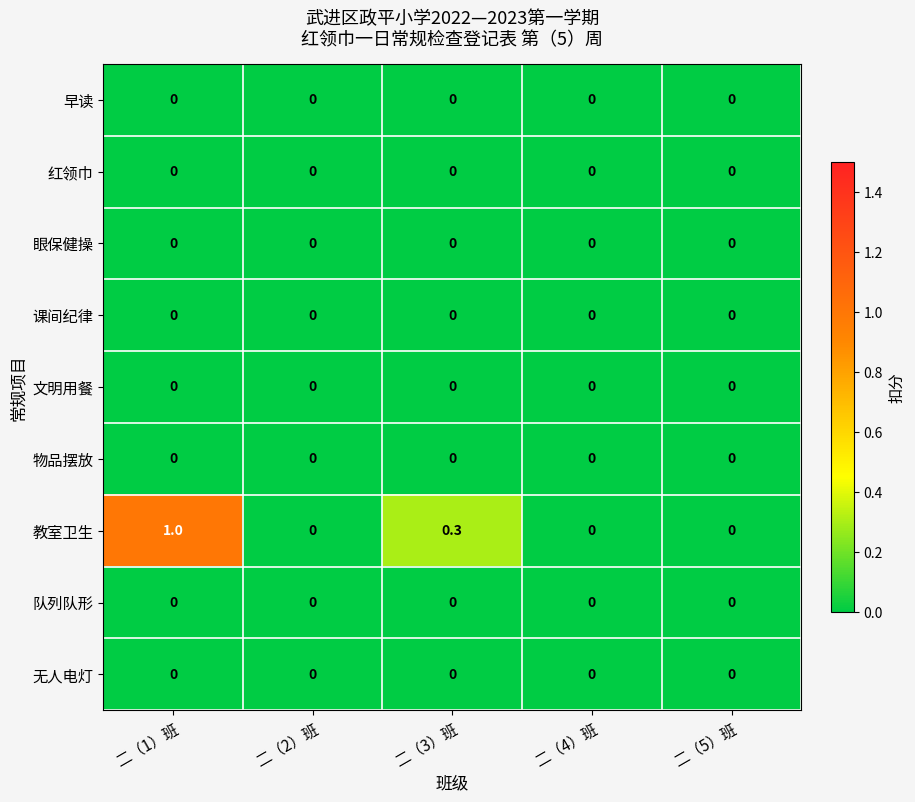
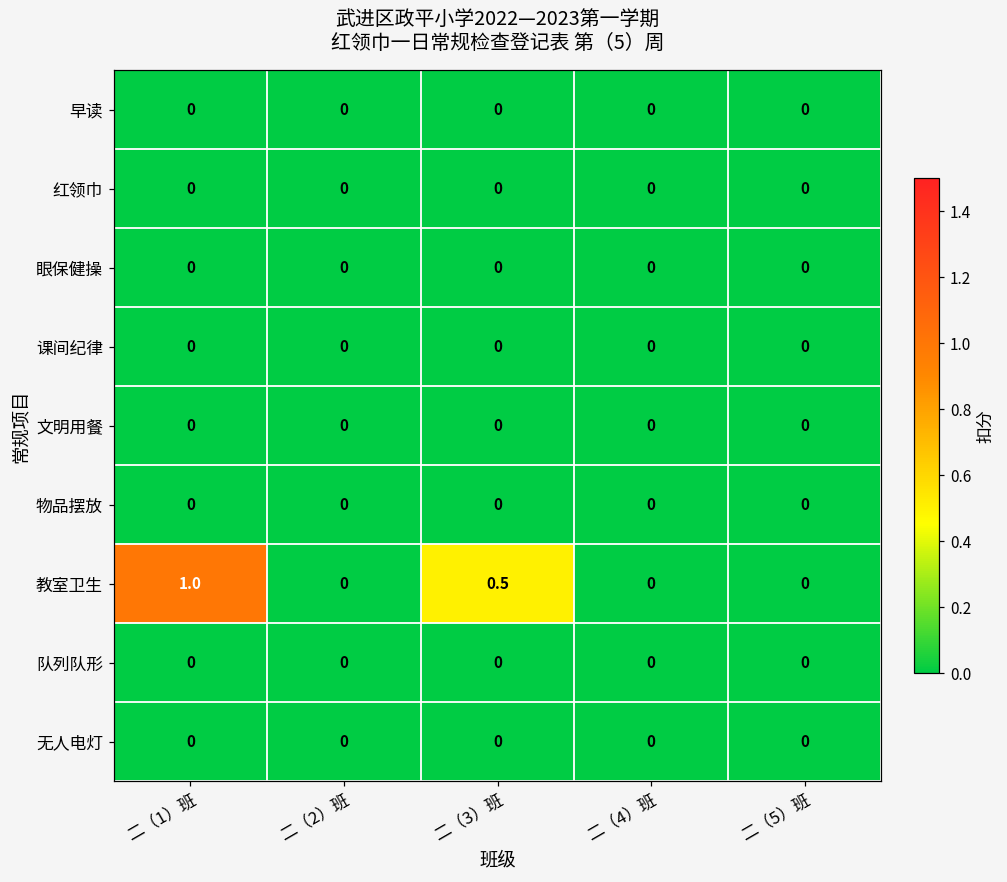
教室卫生, 二（3）班: 0.3 -> 0.5
